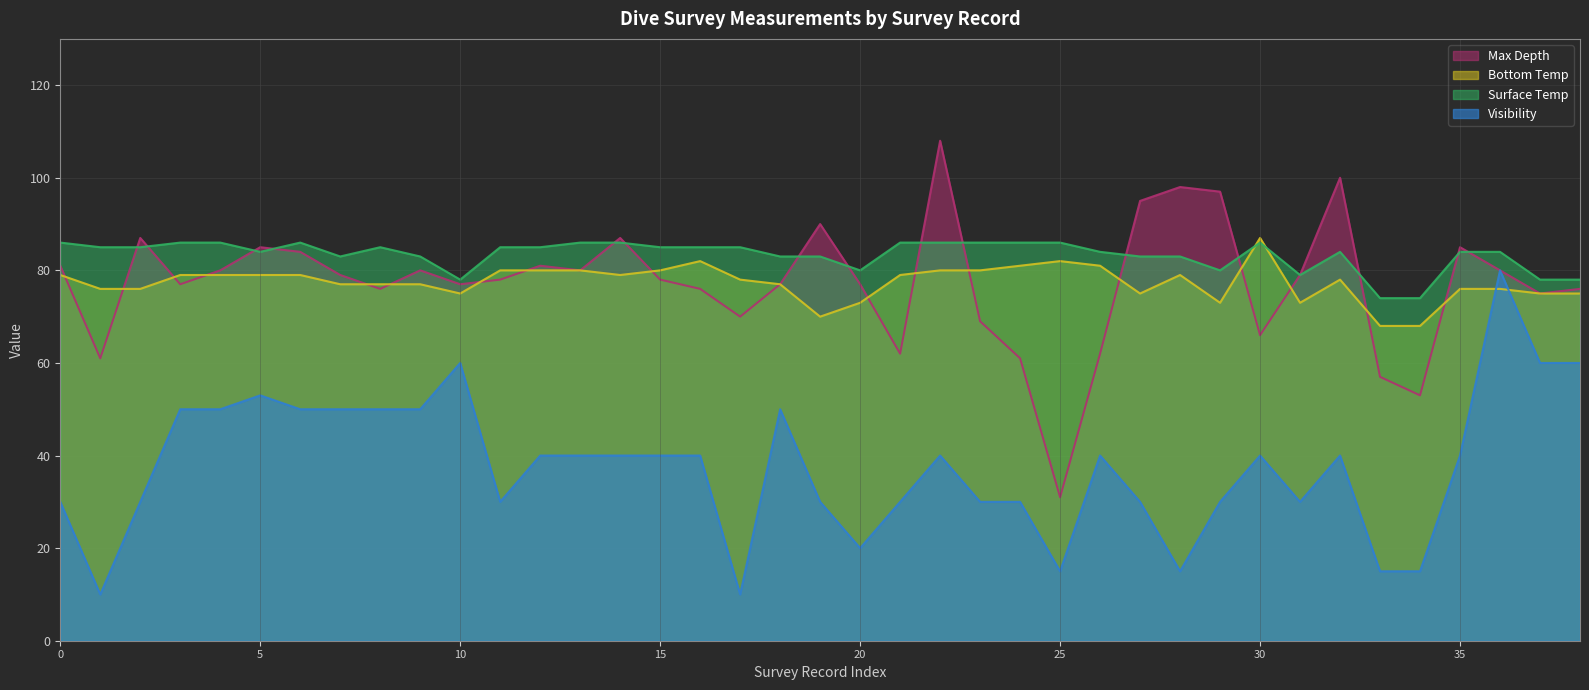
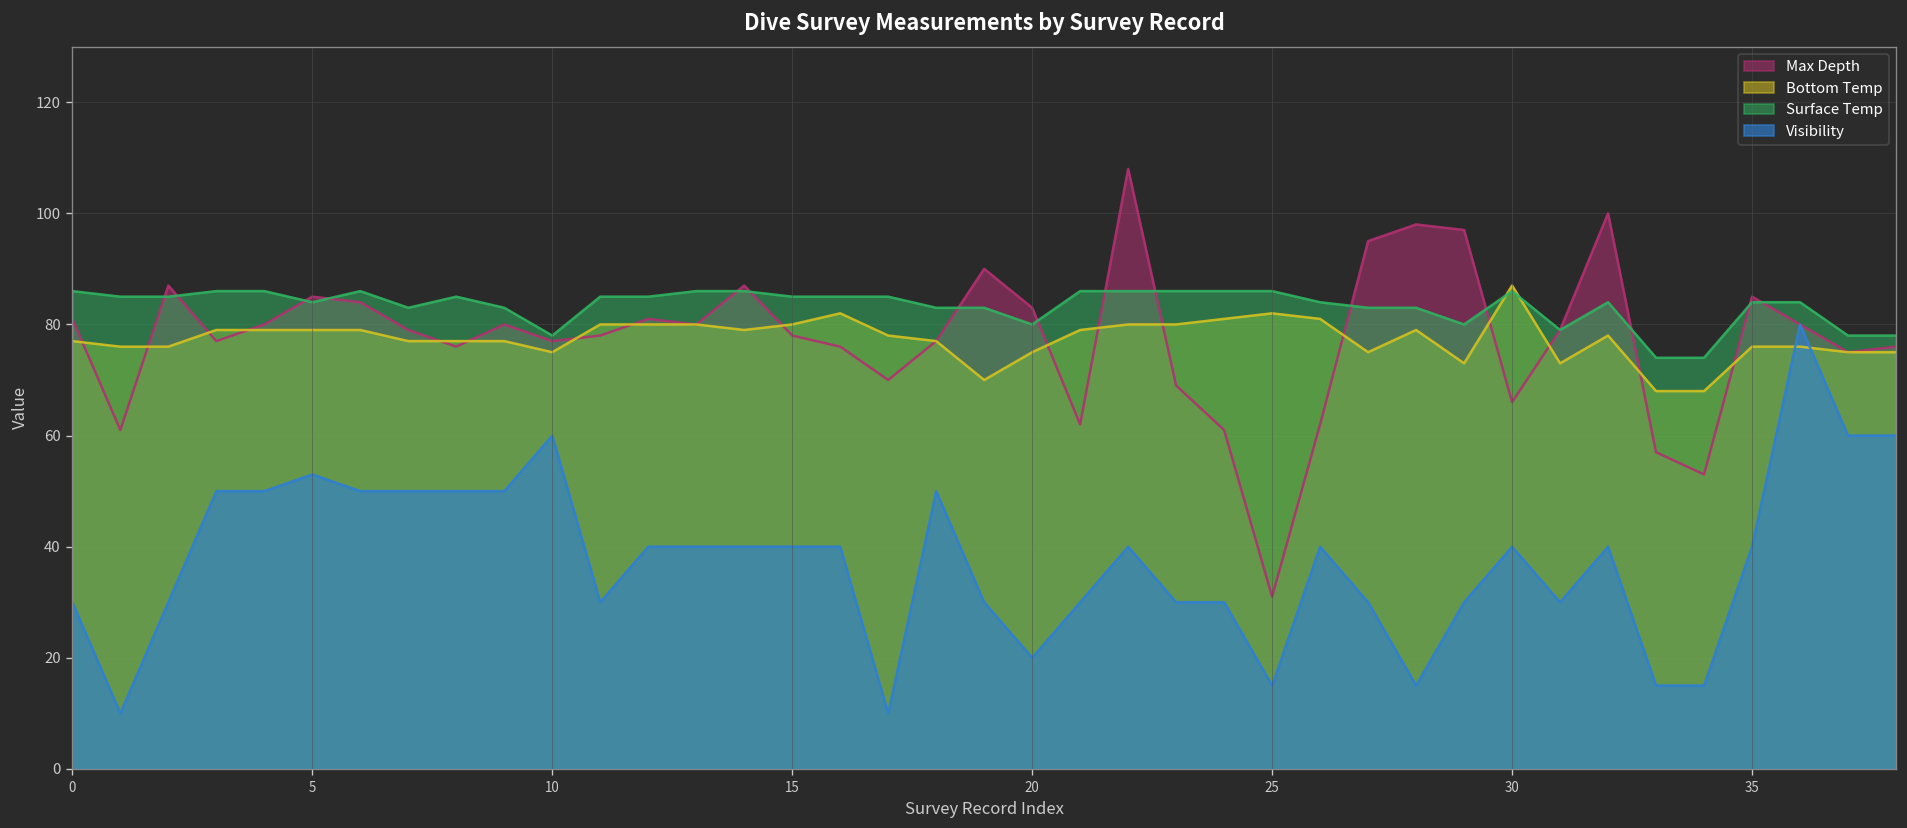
Bottom Temp, 0: 79 -> 77
Max Depth, 20: 77 -> 83
Bottom Temp, 20: 73 -> 75
